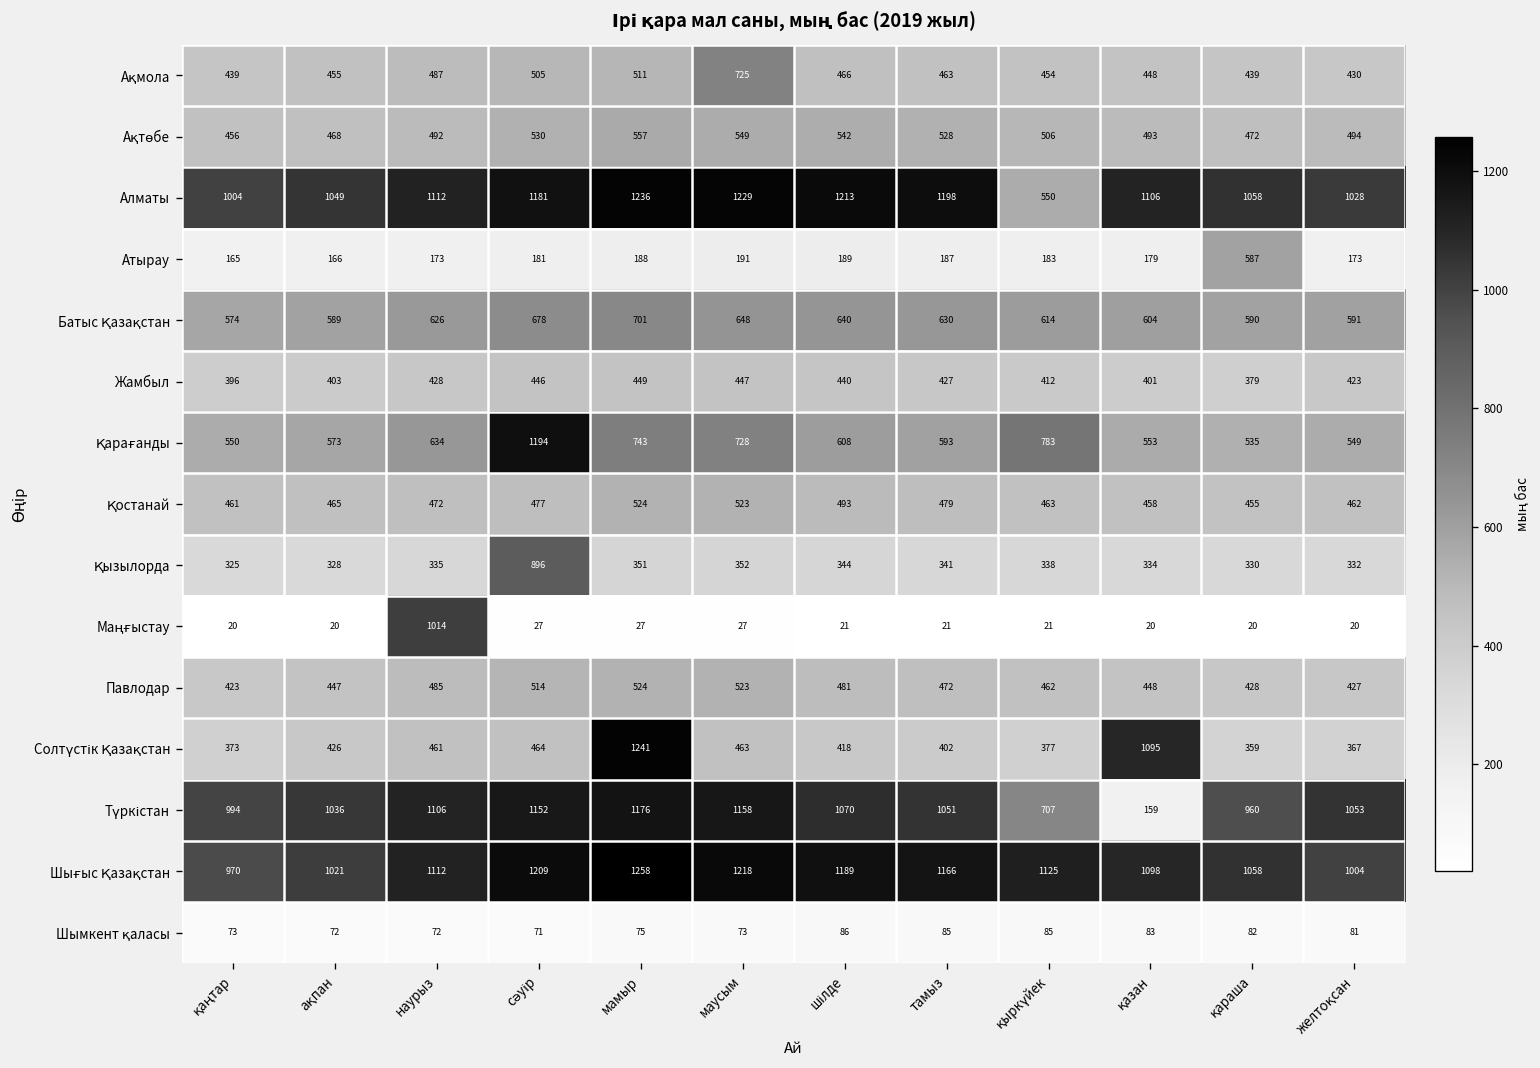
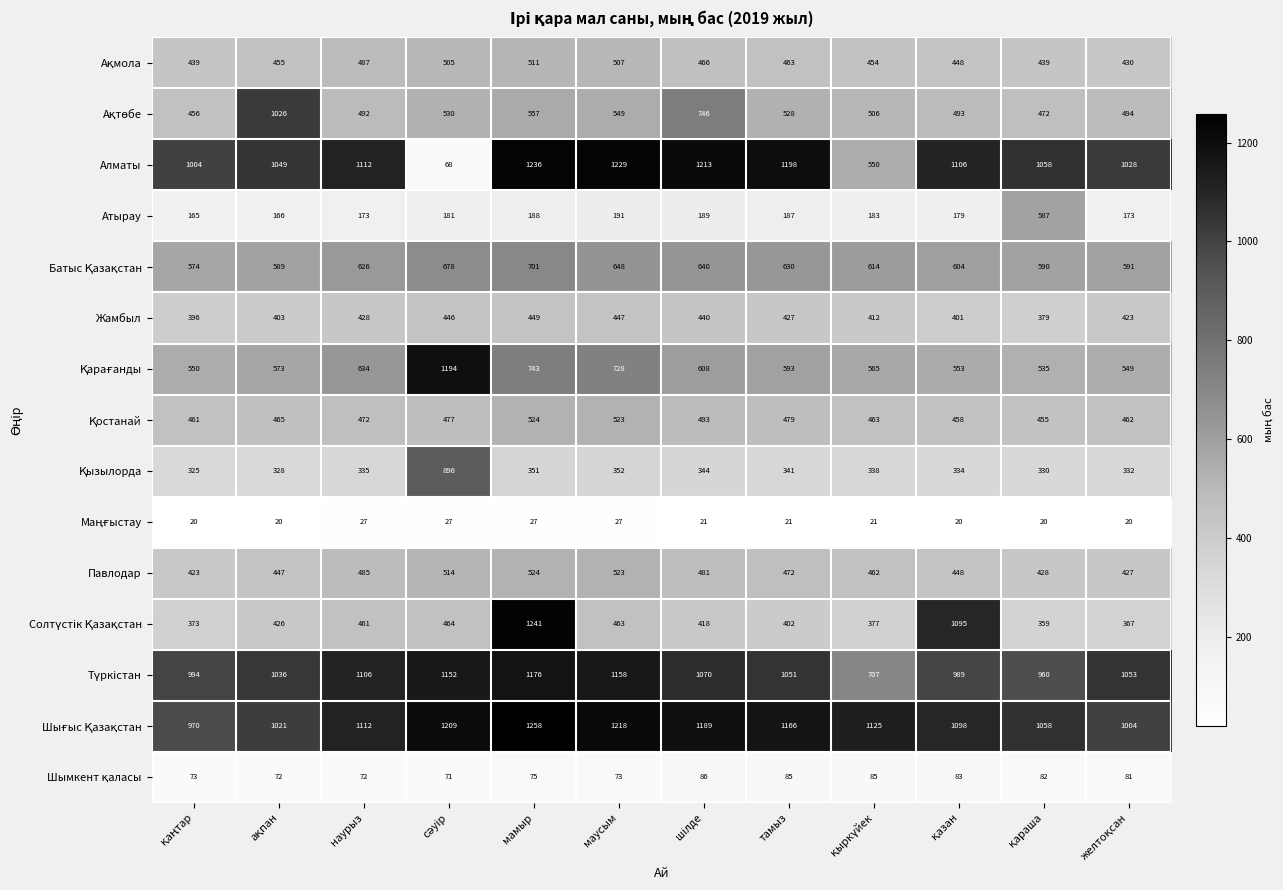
Ақмола, маусым: 725 -> 507
Ақтөбе, ақпан: 468 -> 1026
Ақтөбе, шілде: 542 -> 746
Алматы, сәуір: 1181 -> 68
Қарағанды, қыркүйек: 783 -> 565
Маңғыстау, наурыз: 1014 -> 27
Түркістан, қазан: 159 -> 989
